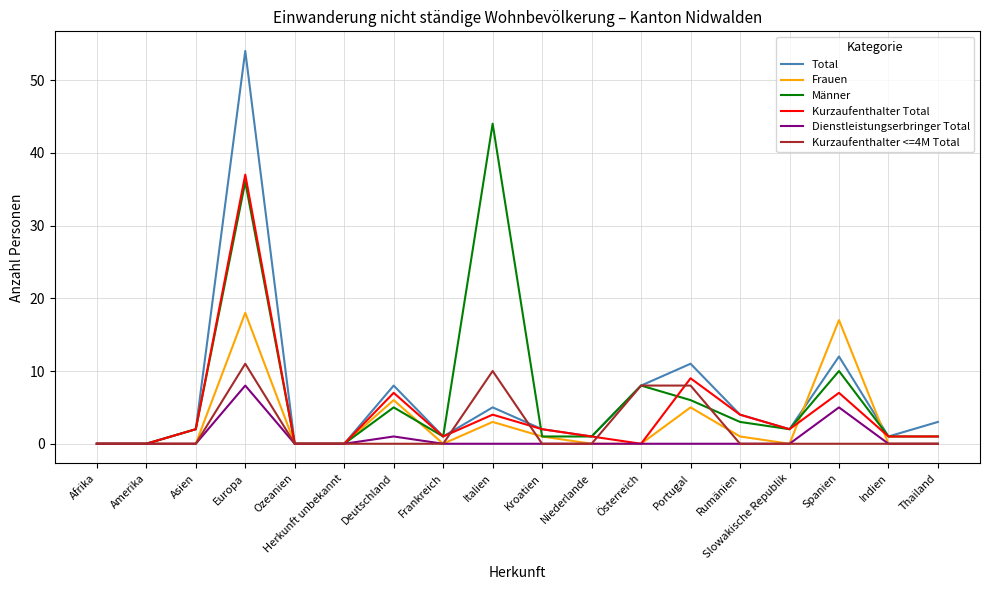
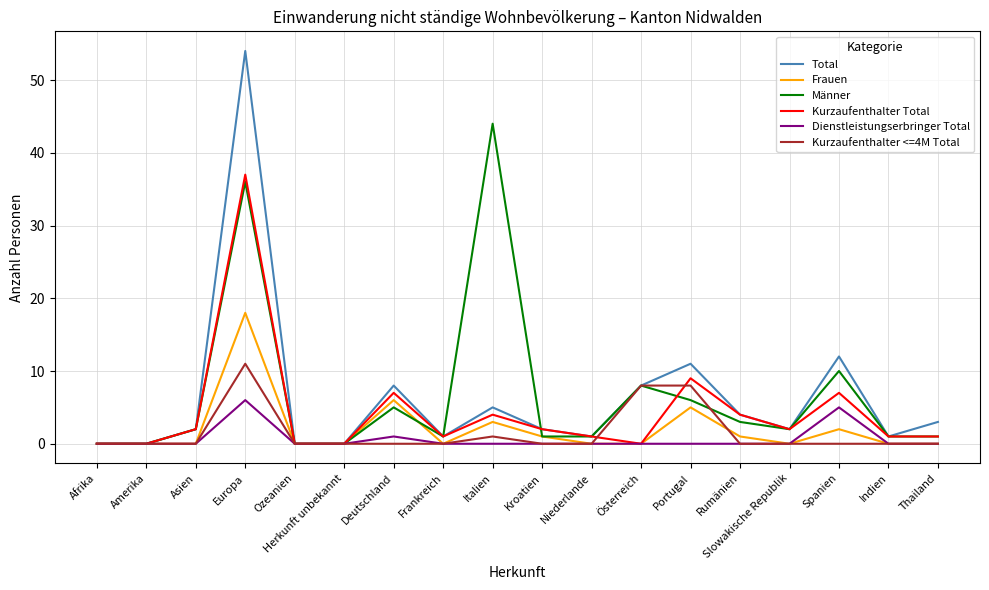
Dienstleistungserbringer Total, Europa: 8 -> 6
Kurzaufenthalter <=4M Total, Italien: 10 -> 1
Frauen, Spanien: 17 -> 2
